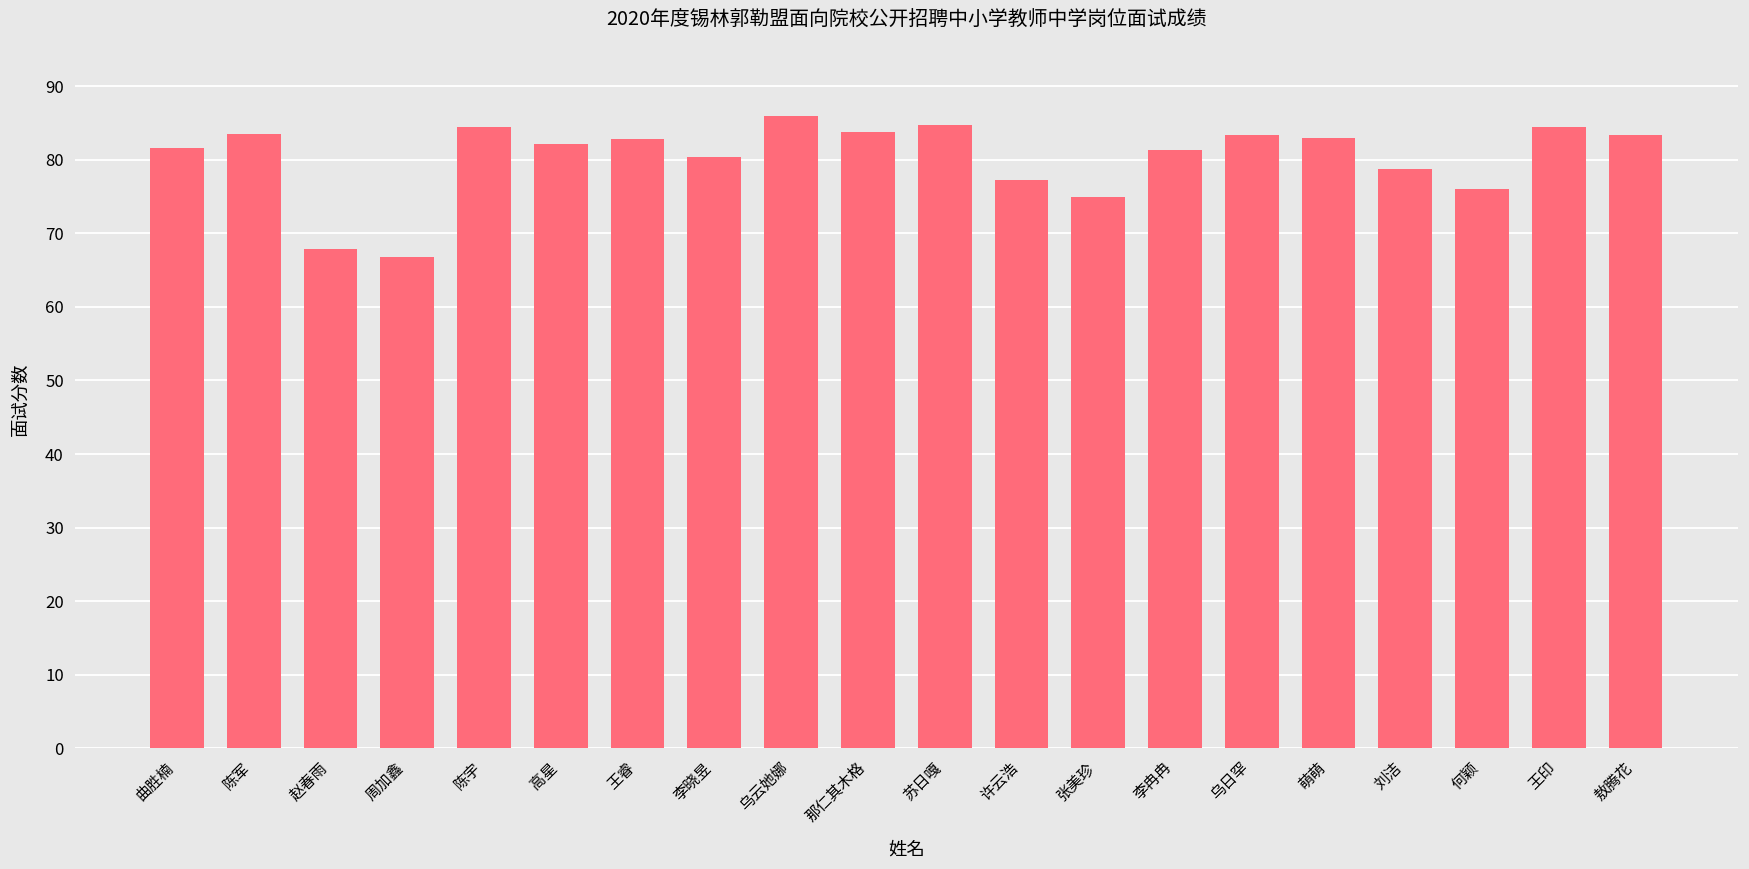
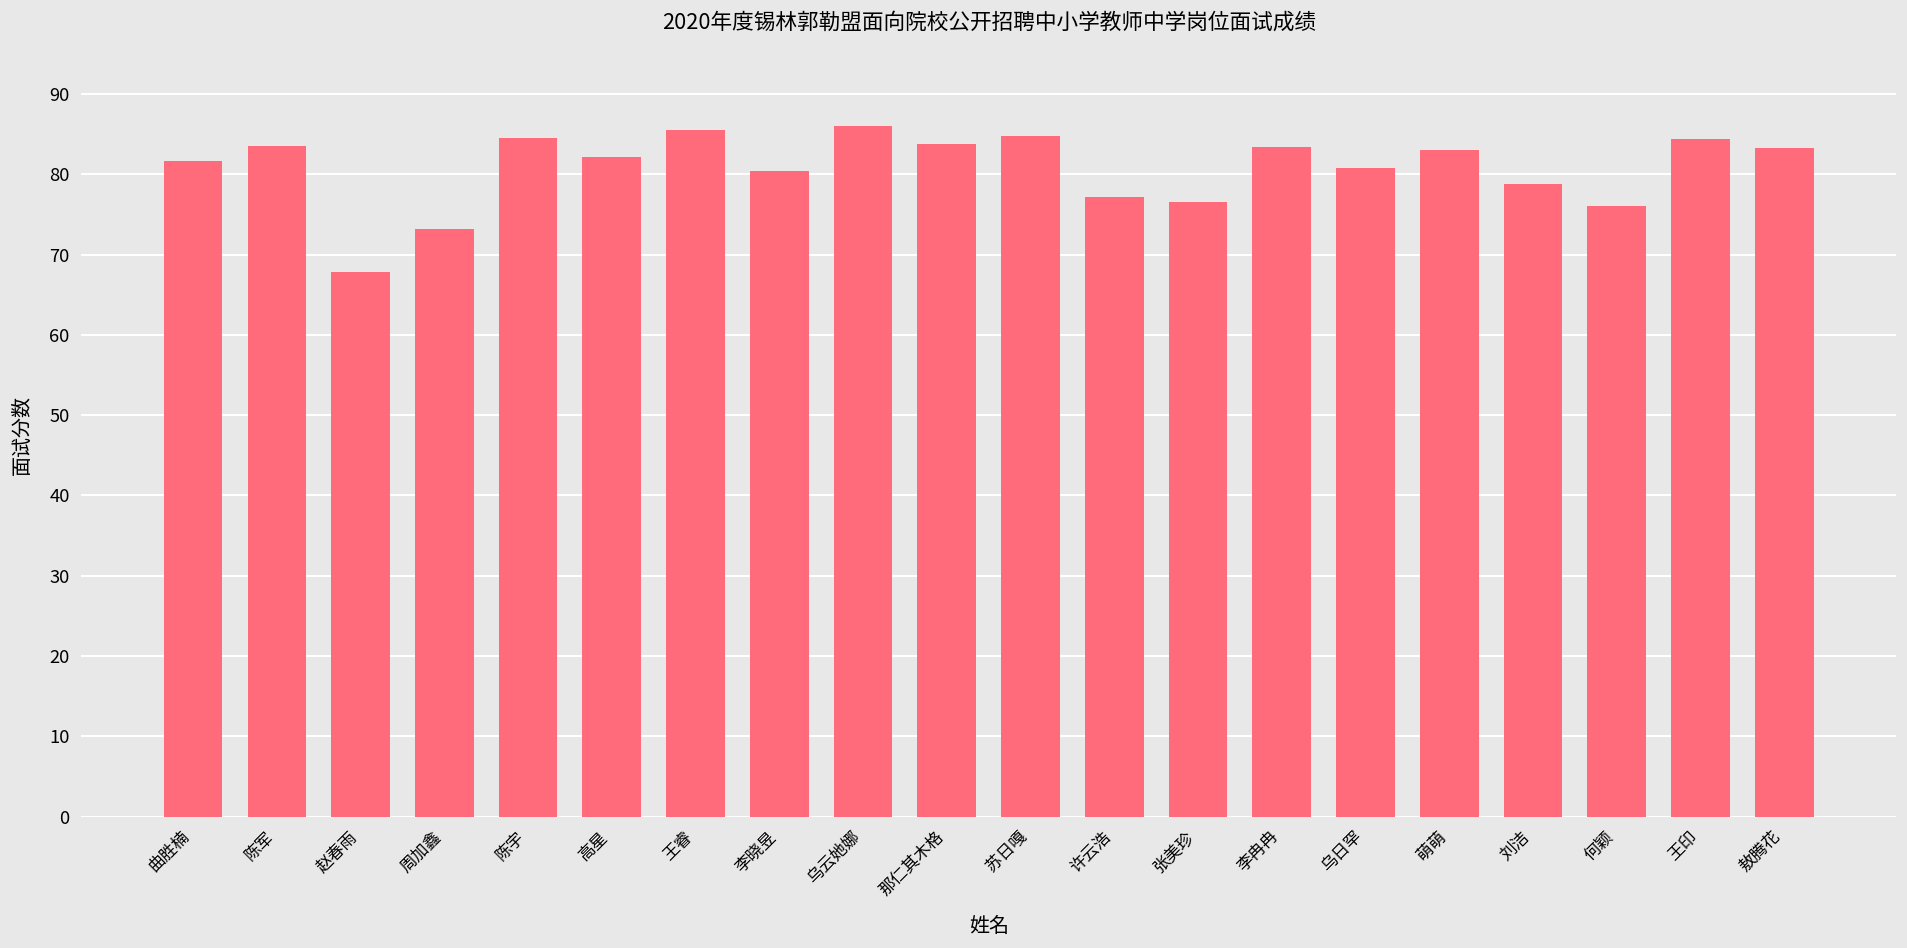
周加鑫: 67 -> 73
王睿: 83 -> 86
张美珍: 75 -> 77
李冉冉: 81 -> 83
乌日罕: 83 -> 81
